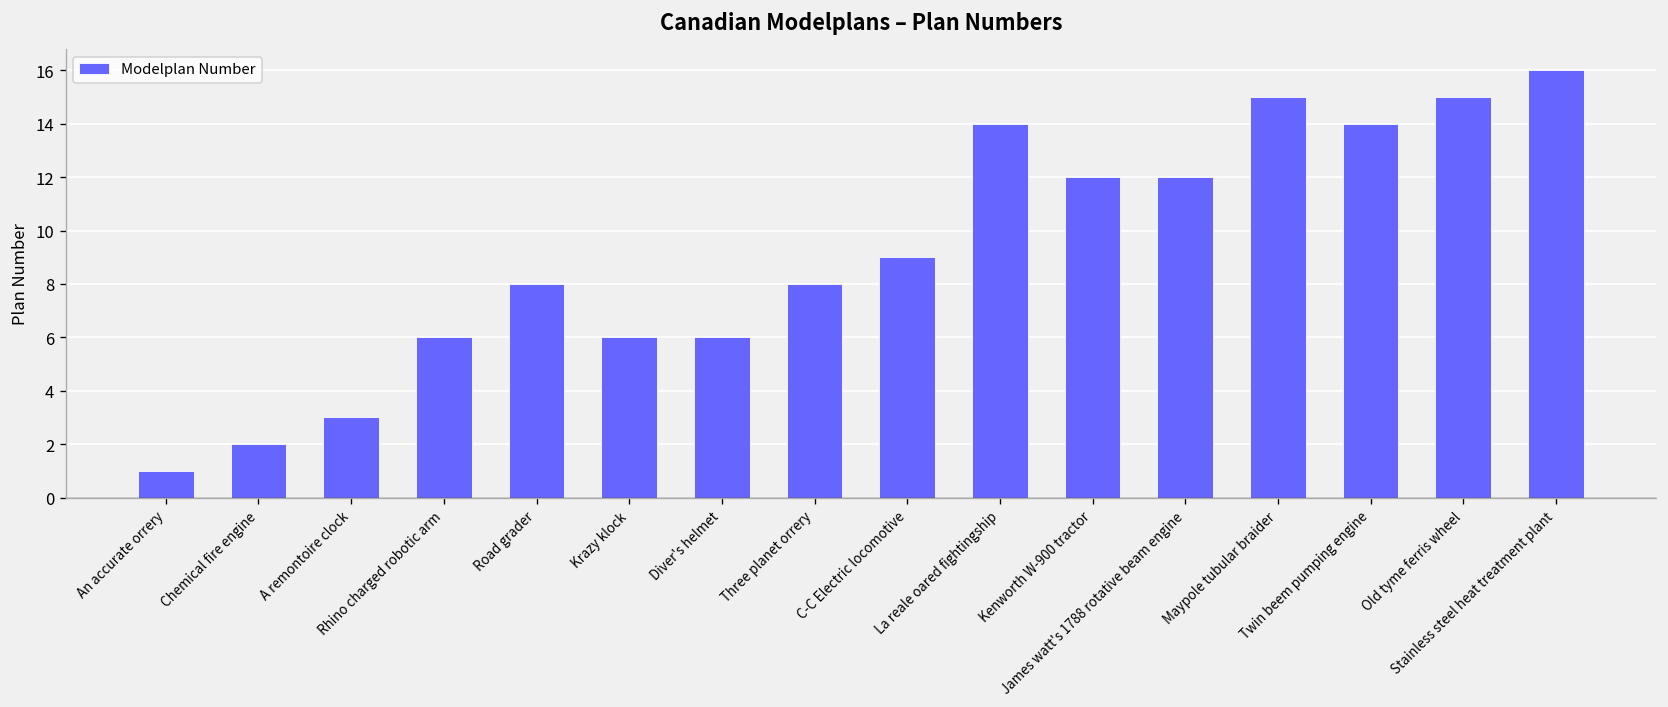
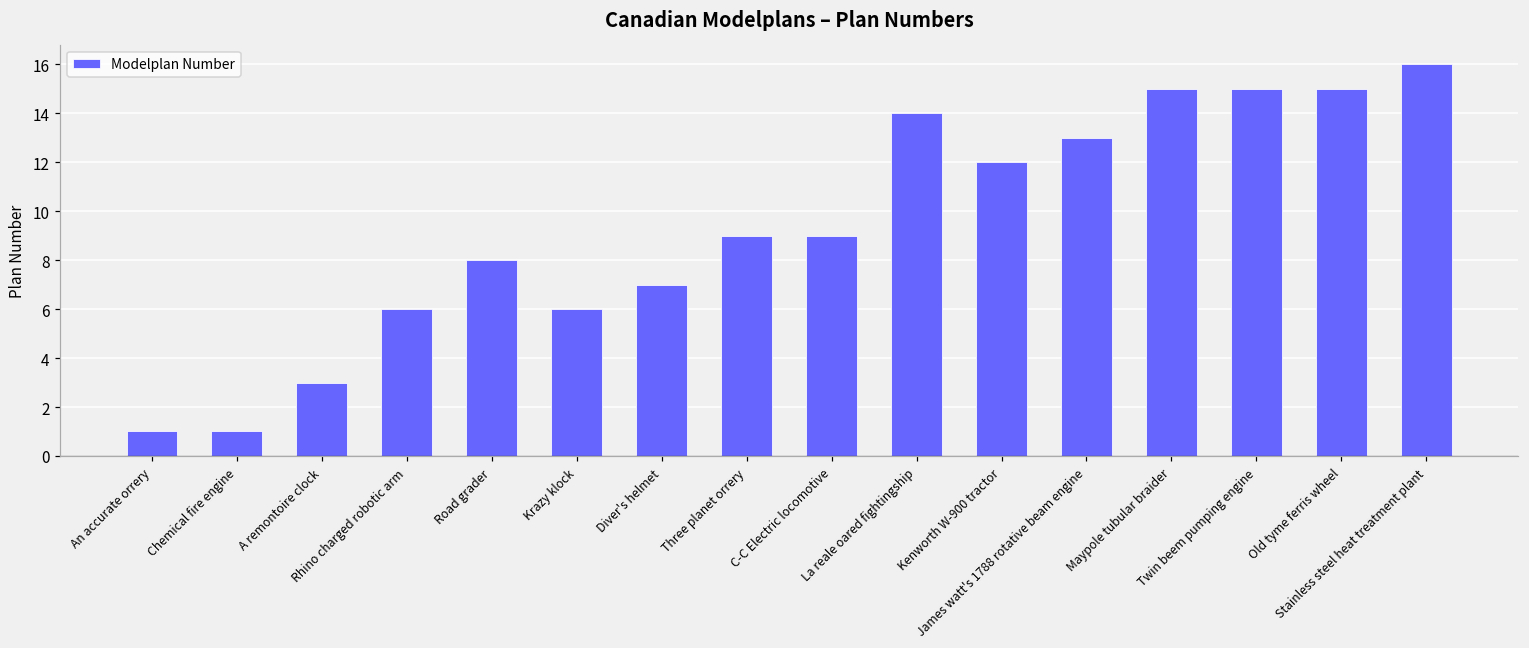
Chemical fire engine: 2 -> 1
Diver's helmet: 6 -> 7
Three planet orrery: 8 -> 9
James watt's 1788 rotative beam engine: 12 -> 13
Twin beem pumping engine: 14 -> 15
